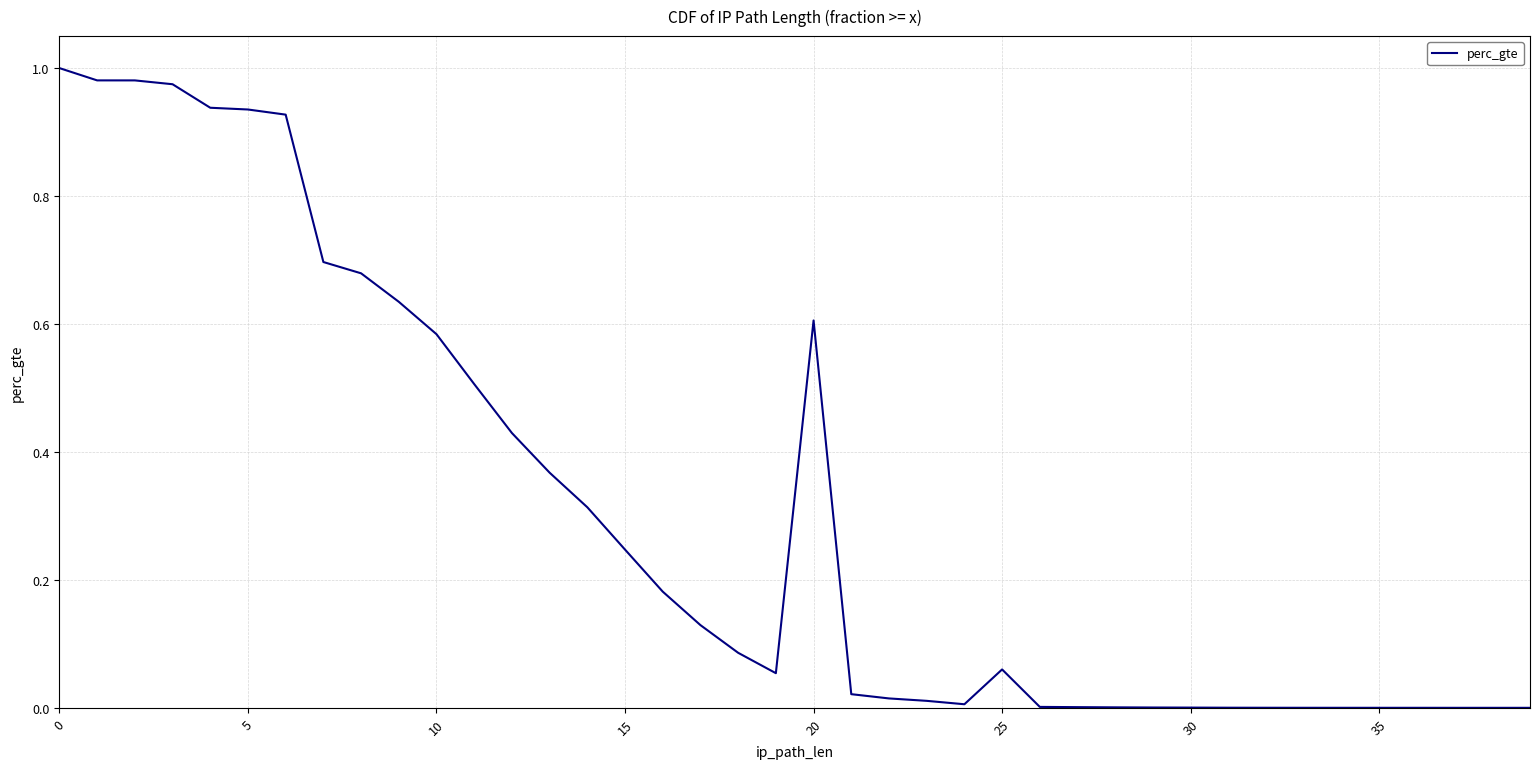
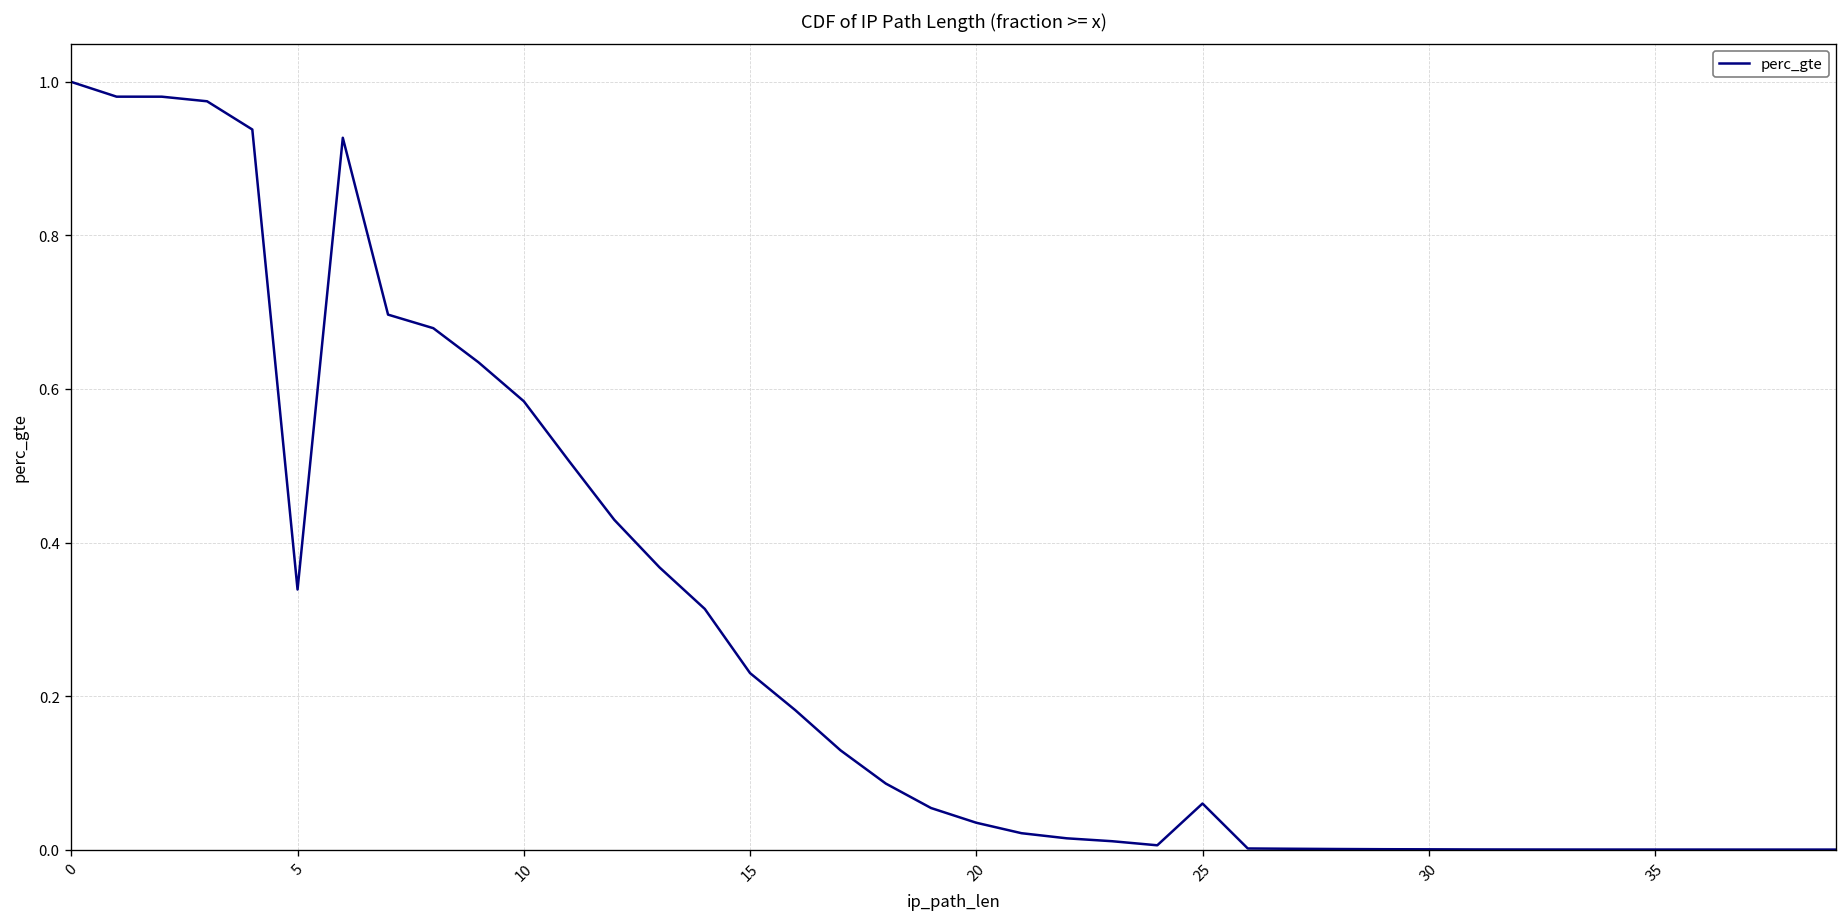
5: 0.94 -> 0.34
15: 0.25 -> 0.23
20: 0.61 -> 0.04
